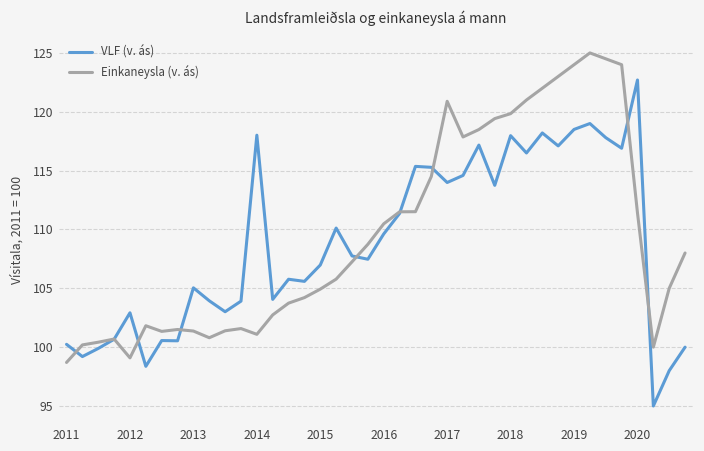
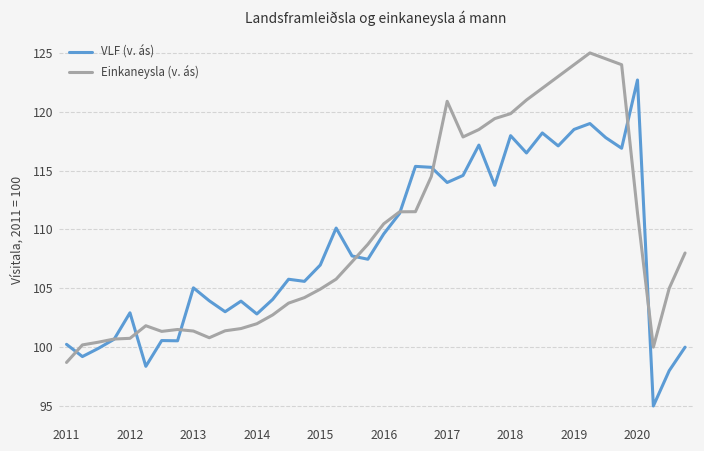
Einkaneysla (v. ás), 2012: 99.1 -> 100.8
VLF (v. ás), 2014: 118.0 -> 102.8
Einkaneysla (v. ás), 2014: 101.1 -> 102.0
